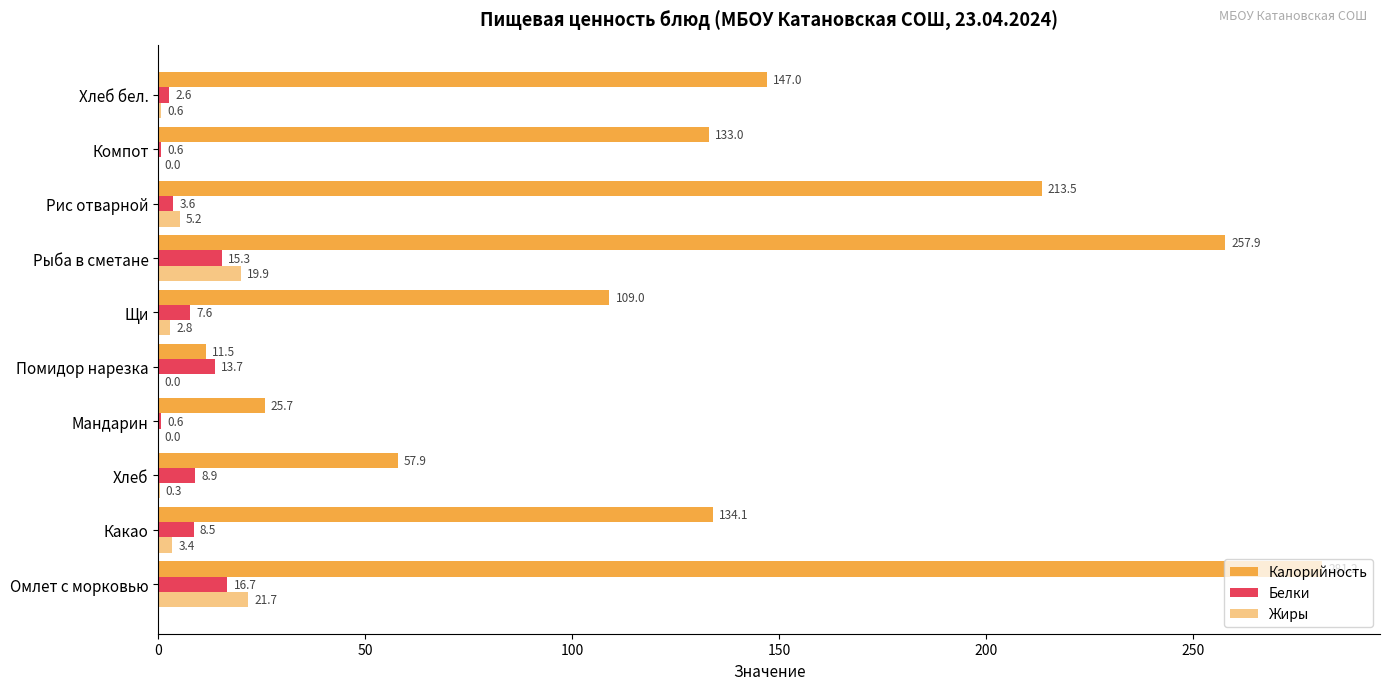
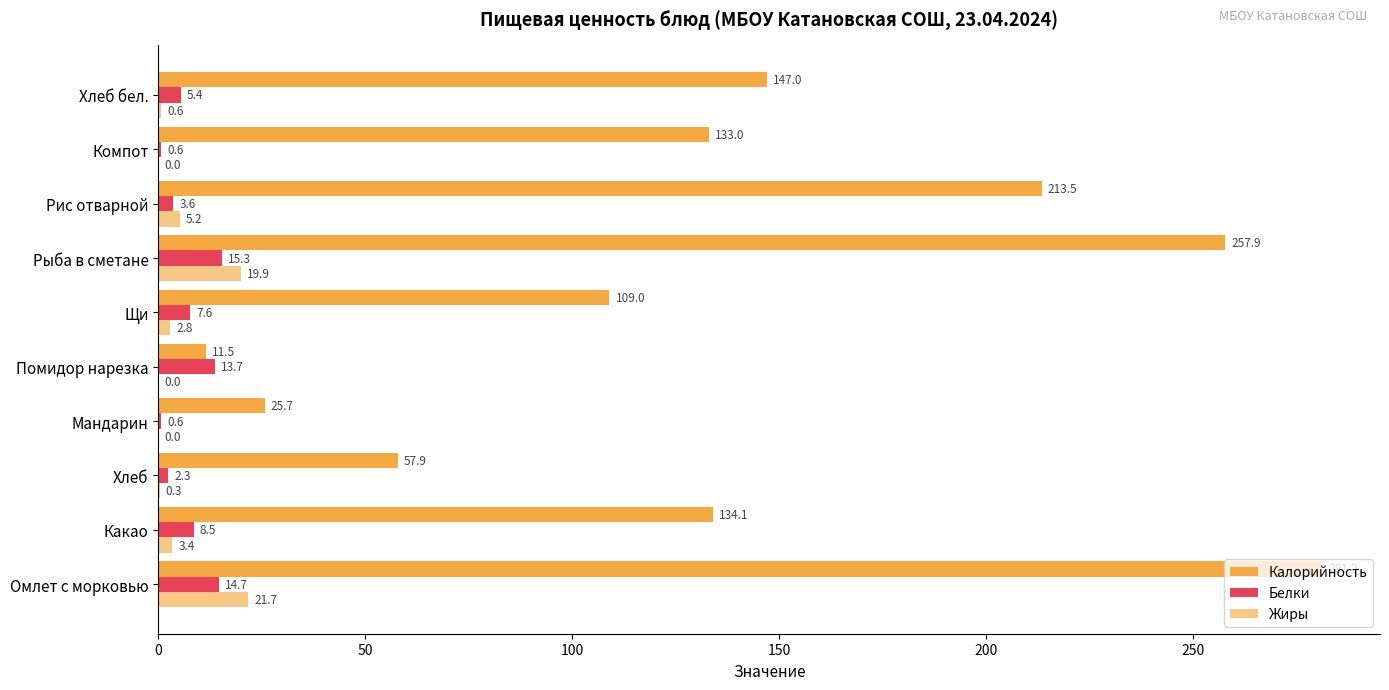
Белки, Хлеб бел.: 2.6 -> 5.4
Белки, Хлеб: 8.9 -> 2.3
Белки, Омлет с морковью: 16.7 -> 14.7
